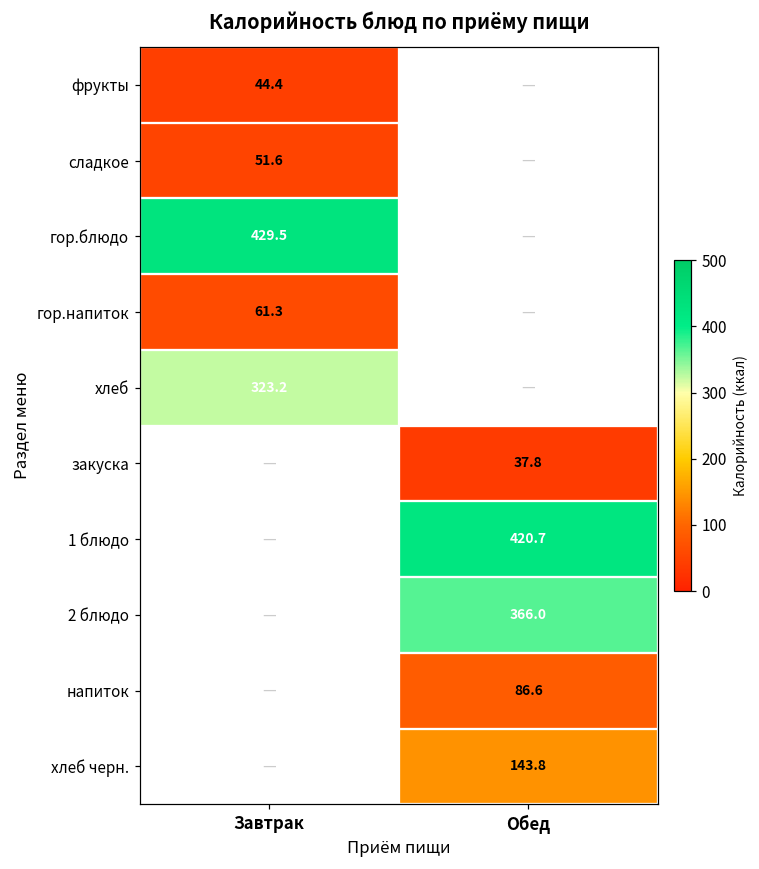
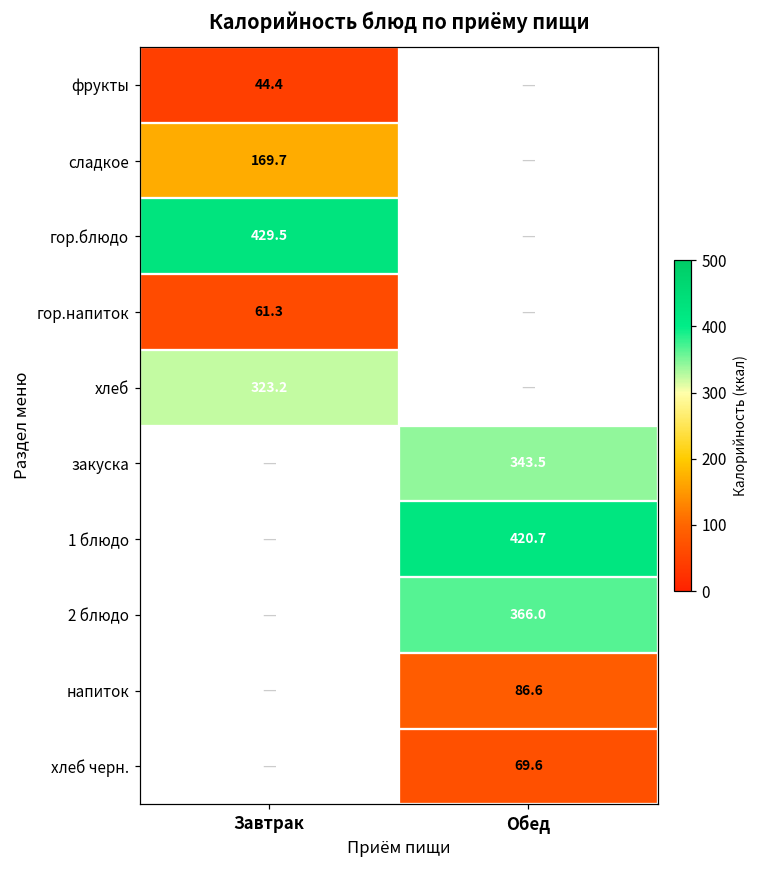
сладкое, Завтрак: 51.6 -> 169.7
закуска, Обед: 37.8 -> 343.5
хлеб черн., Обед: 143.8 -> 69.6
